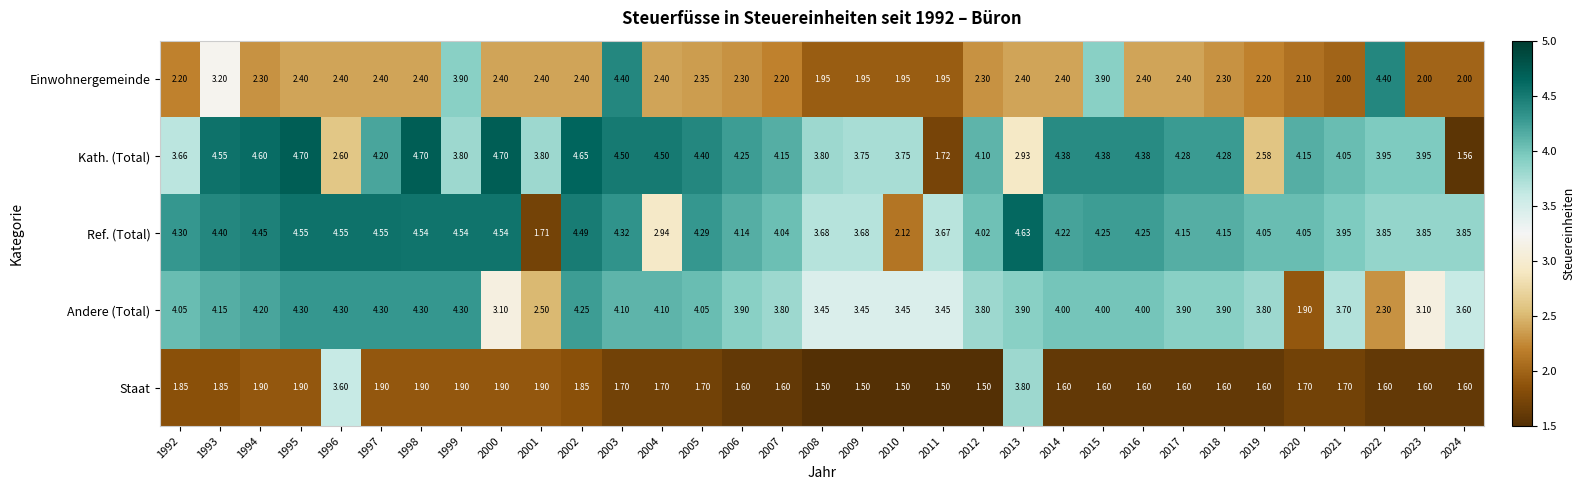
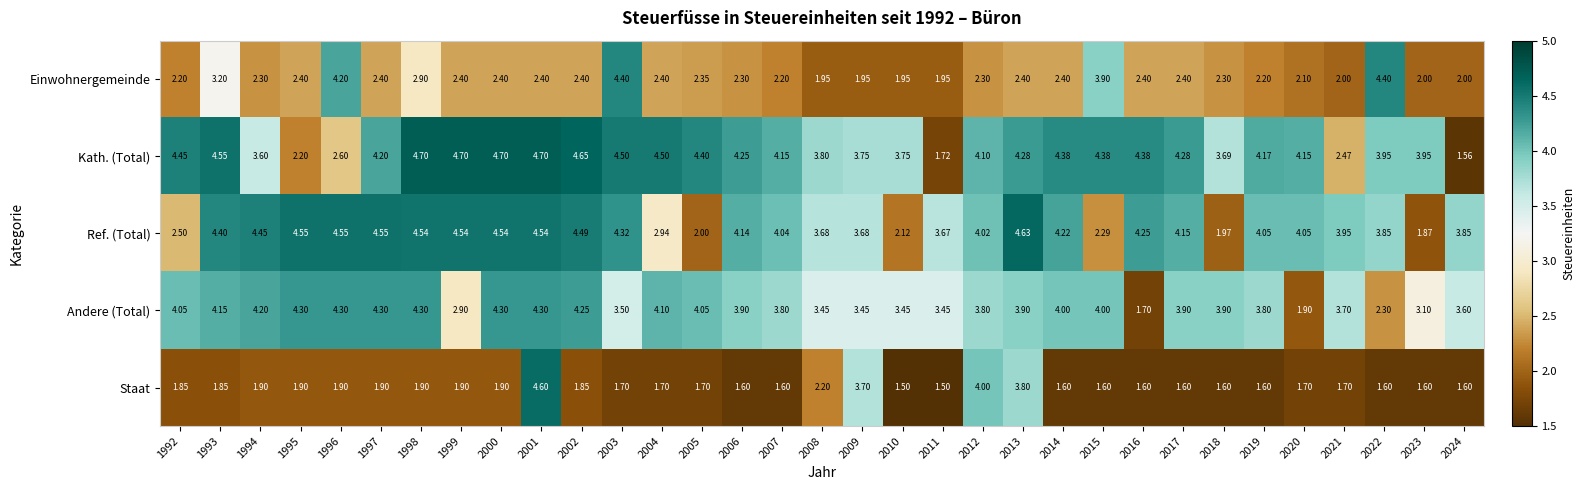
Einwohnergemeinde, 1996: 2.40 -> 4.20
Einwohnergemeinde, 1998: 2.40 -> 2.90
Einwohnergemeinde, 1999: 3.90 -> 2.40
Kath. (Total), 1992: 3.66 -> 4.45
Kath. (Total), 1994: 4.60 -> 3.60
Kath. (Total), 1995: 4.70 -> 2.20
Kath. (Total), 1999: 3.80 -> 4.70
Kath. (Total), 2001: 3.80 -> 4.70
Kath. (Total), 2013: 2.93 -> 4.28
Kath. (Total), 2018: 4.28 -> 3.69
Kath. (Total), 2019: 2.58 -> 4.17
Kath. (Total), 2021: 4.05 -> 2.47
Ref. (Total), 1992: 4.30 -> 2.50
Ref. (Total), 2001: 1.71 -> 4.54
Ref. (Total), 2005: 4.29 -> 2.00
Ref. (Total), 2015: 4.25 -> 2.29
Ref. (Total), 2018: 4.15 -> 1.97
Ref. (Total), 2023: 3.85 -> 1.87
Andere (Total), 1999: 4.30 -> 2.90
Andere (Total), 2000: 3.10 -> 4.30
Andere (Total), 2001: 2.50 -> 4.30
Andere (Total), 2003: 4.10 -> 3.50
Andere (Total), 2016: 4.00 -> 1.70
Staat, 1996: 3.60 -> 1.90
Staat, 2001: 1.90 -> 4.60
Staat, 2008: 1.50 -> 2.20
Staat, 2009: 1.50 -> 3.70
Staat, 2012: 1.50 -> 4.00
